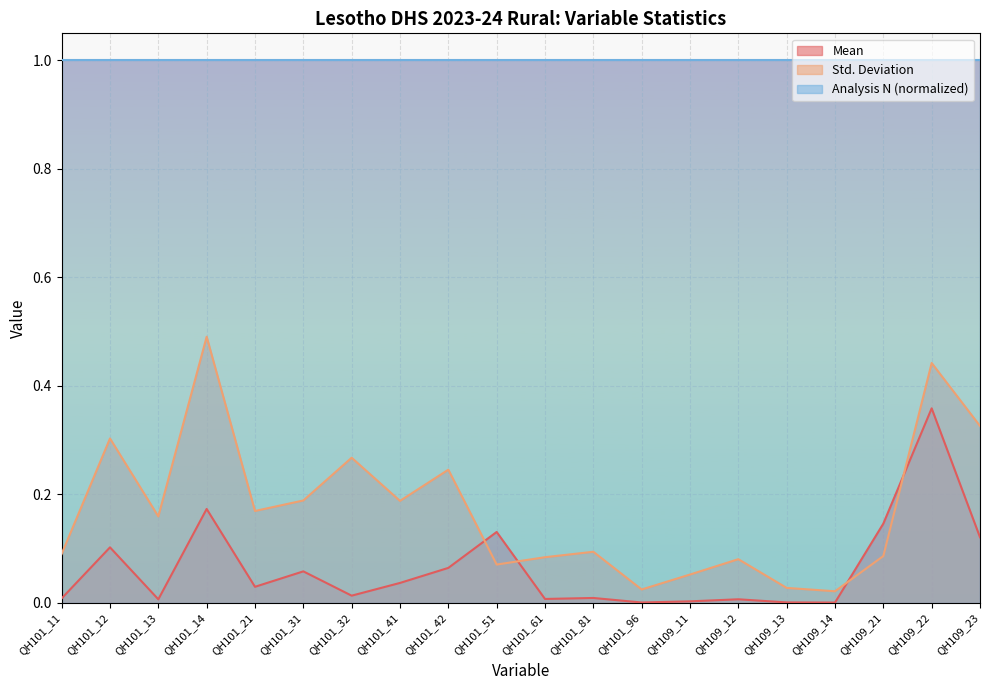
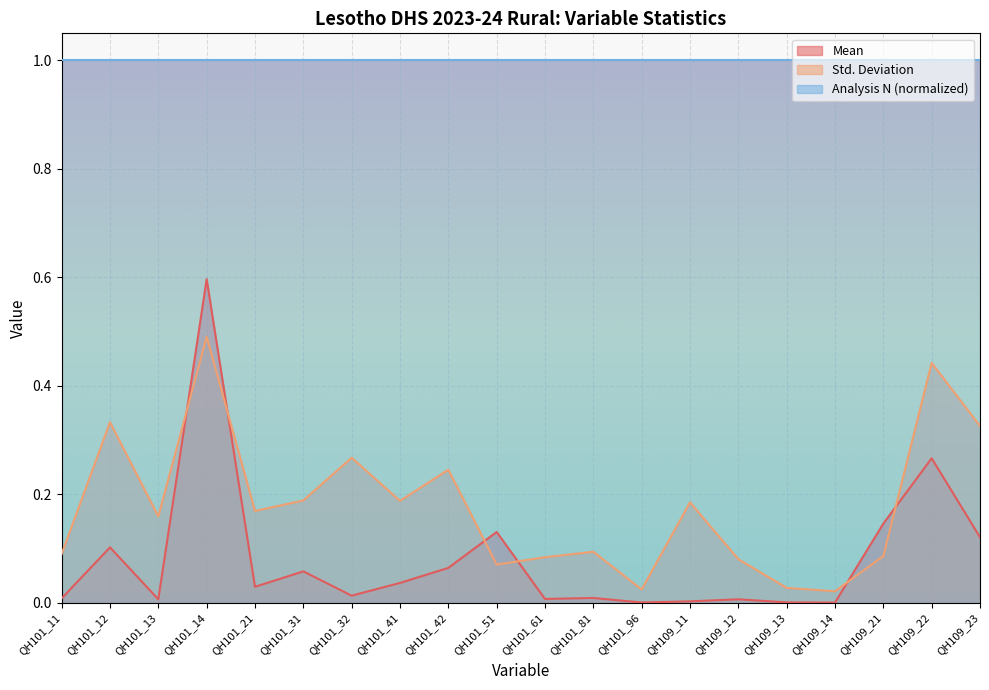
Std. Deviation, QH101_12: 0.30 -> 0.33
Mean, QH101_14: 0.17 -> 0.60
Std. Deviation, QH109_11: 0.05 -> 0.19
Mean, QH109_22: 0.36 -> 0.27
